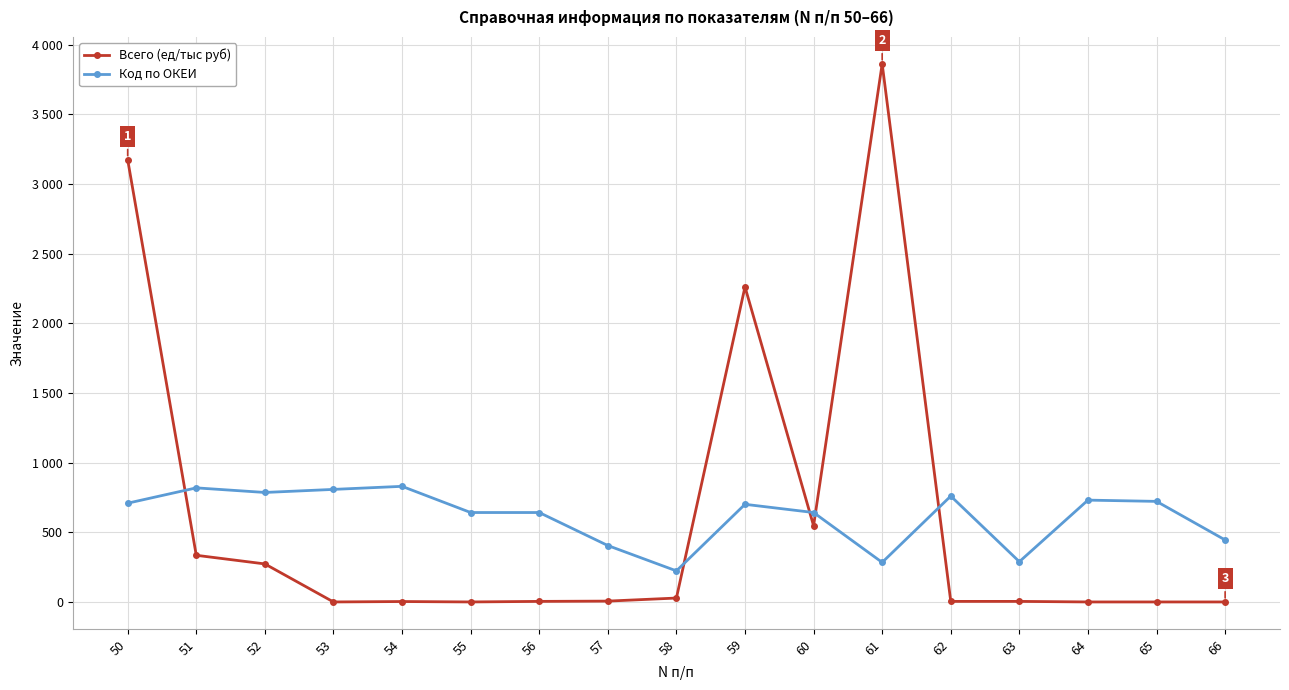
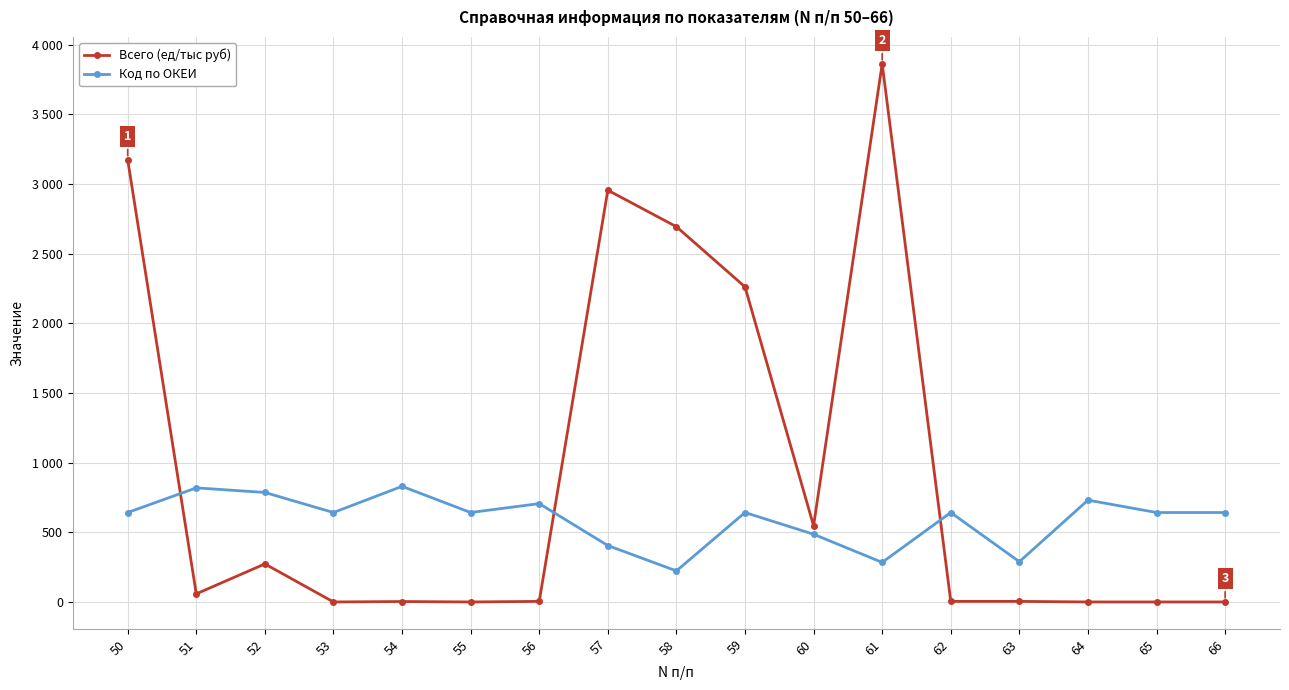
Код по ОКЕИ, 50: 710 -> 640
Всего (ед/тыс руб), 51: 340 -> 60
Код по ОКЕИ, 53: 810 -> 640
Код по ОКЕИ, 56: 640 -> 710
Всего (ед/тыс руб), 57: 10 -> 2960
Всего (ед/тыс руб), 58: 30 -> 2690
Код по ОКЕИ, 59: 700 -> 640
Код по ОКЕИ, 60: 640 -> 490
Код по ОКЕИ, 62: 760 -> 640
Код по ОКЕИ, 65: 720 -> 640
Код по ОКЕИ, 66: 450 -> 640
